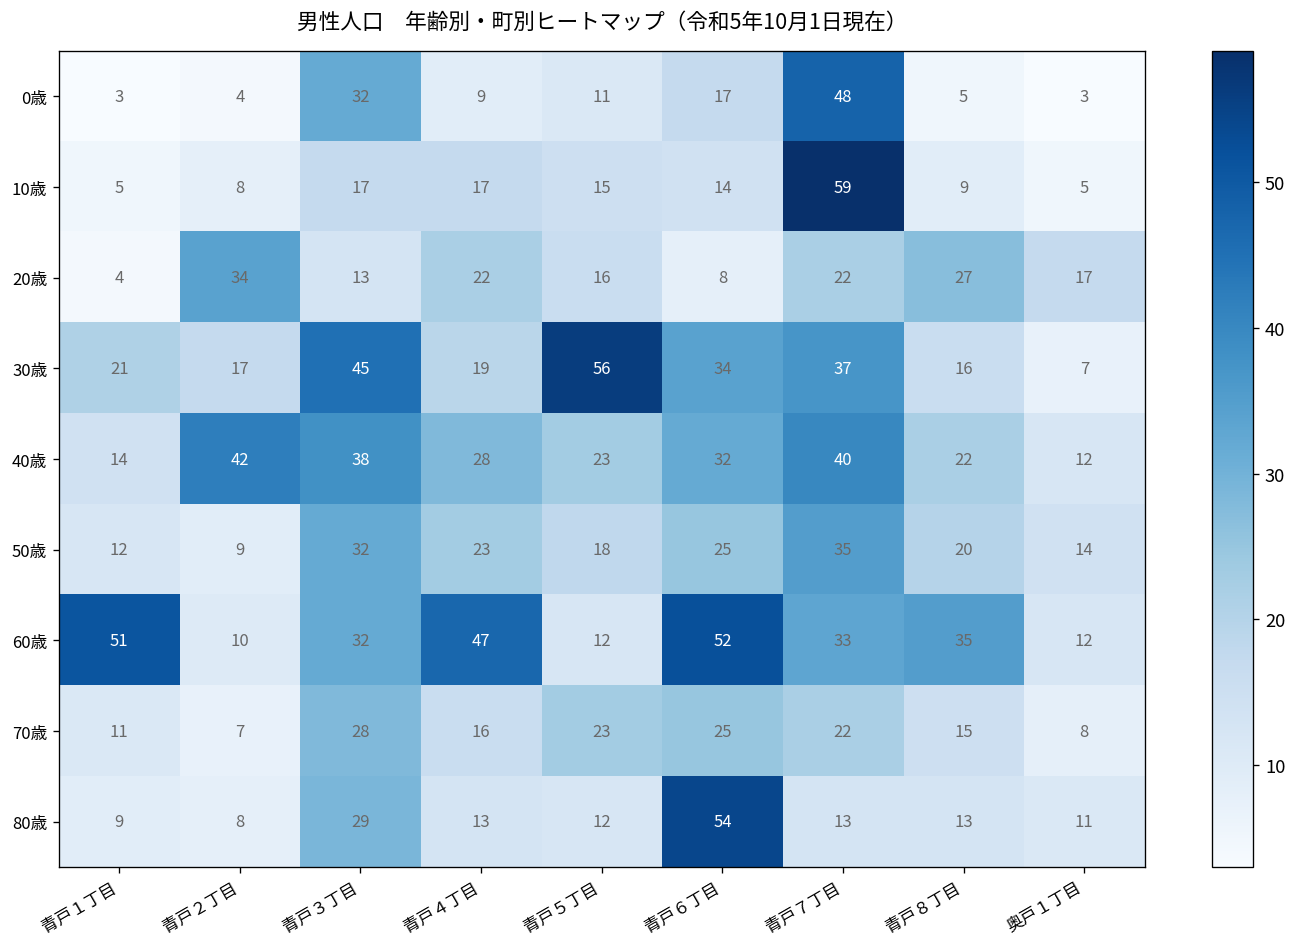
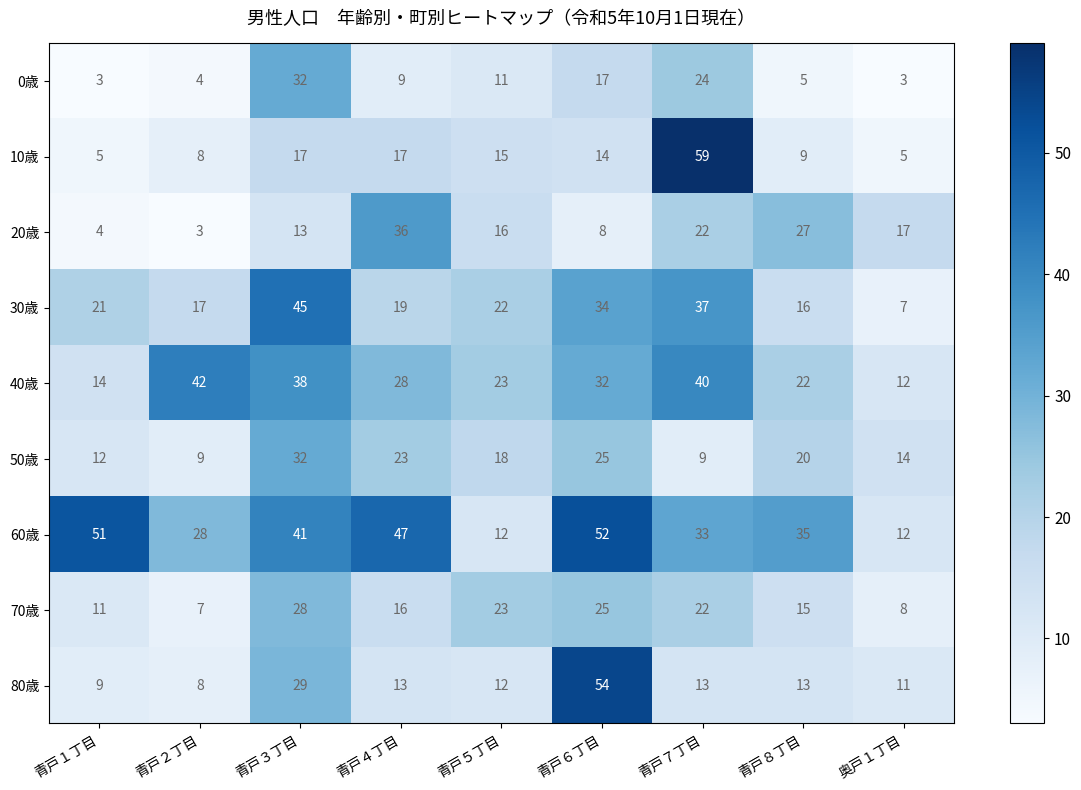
0歳, 青戸７丁目: 48 -> 24
20歳, 青戸２丁目: 34 -> 3
20歳, 青戸４丁目: 22 -> 36
30歳, 青戸５丁目: 56 -> 22
50歳, 青戸７丁目: 35 -> 9
60歳, 青戸２丁目: 10 -> 28
60歳, 青戸３丁目: 32 -> 41
